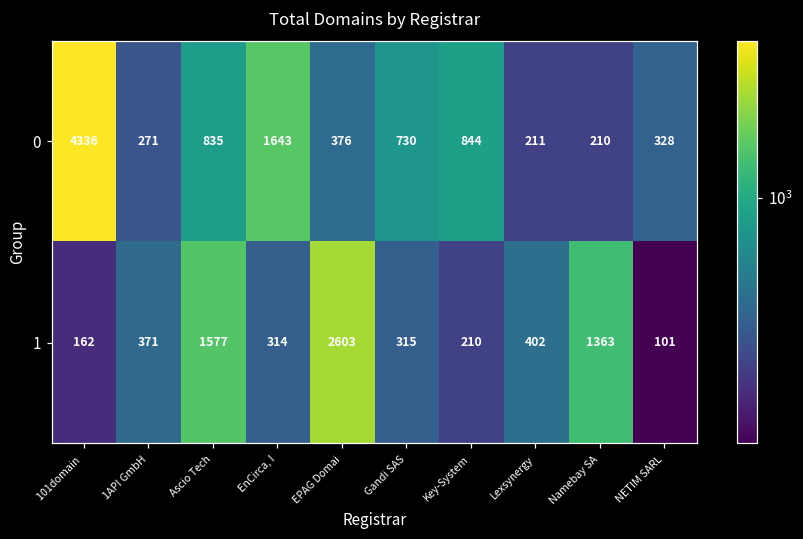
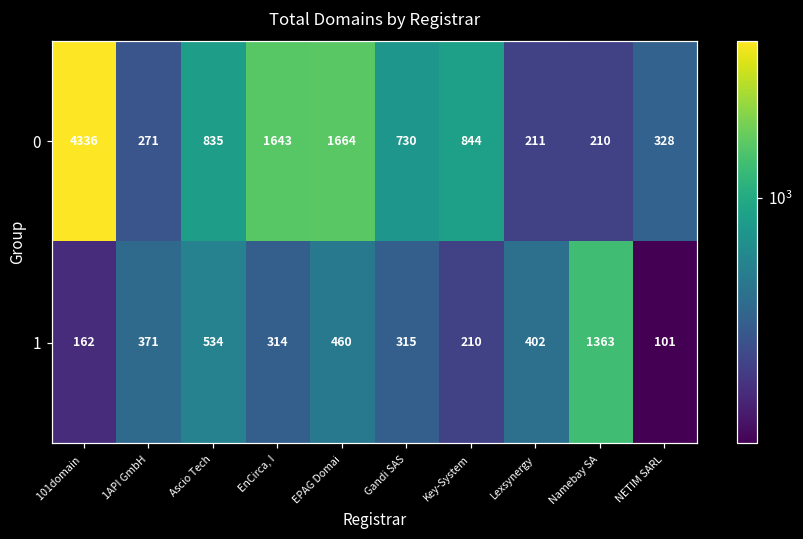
0, EPAG Domai: 376 -> 1664
1, Ascio Tech: 1577 -> 534
1, EPAG Domai: 2603 -> 460
